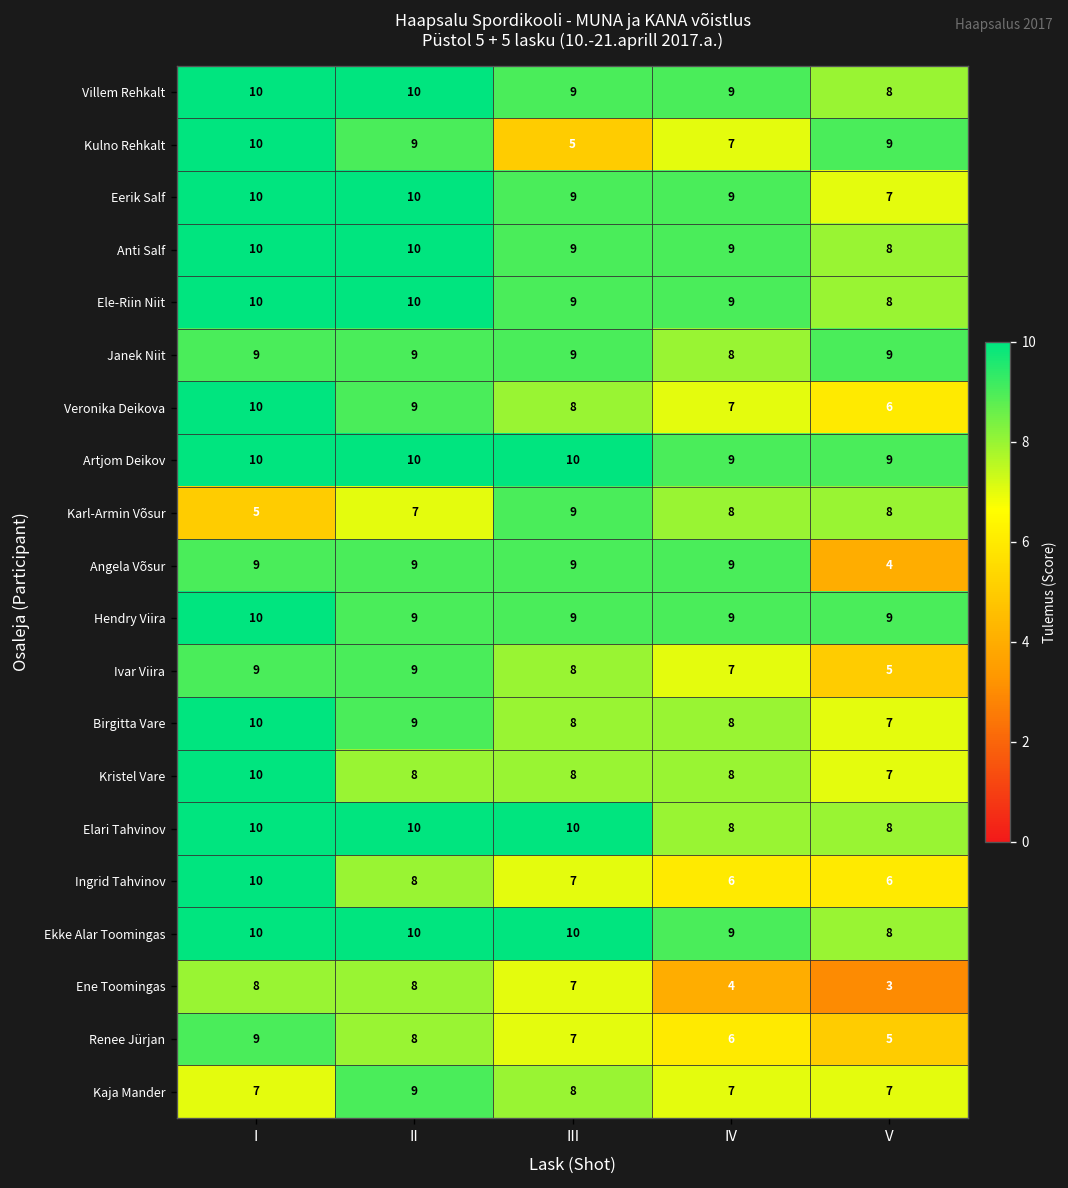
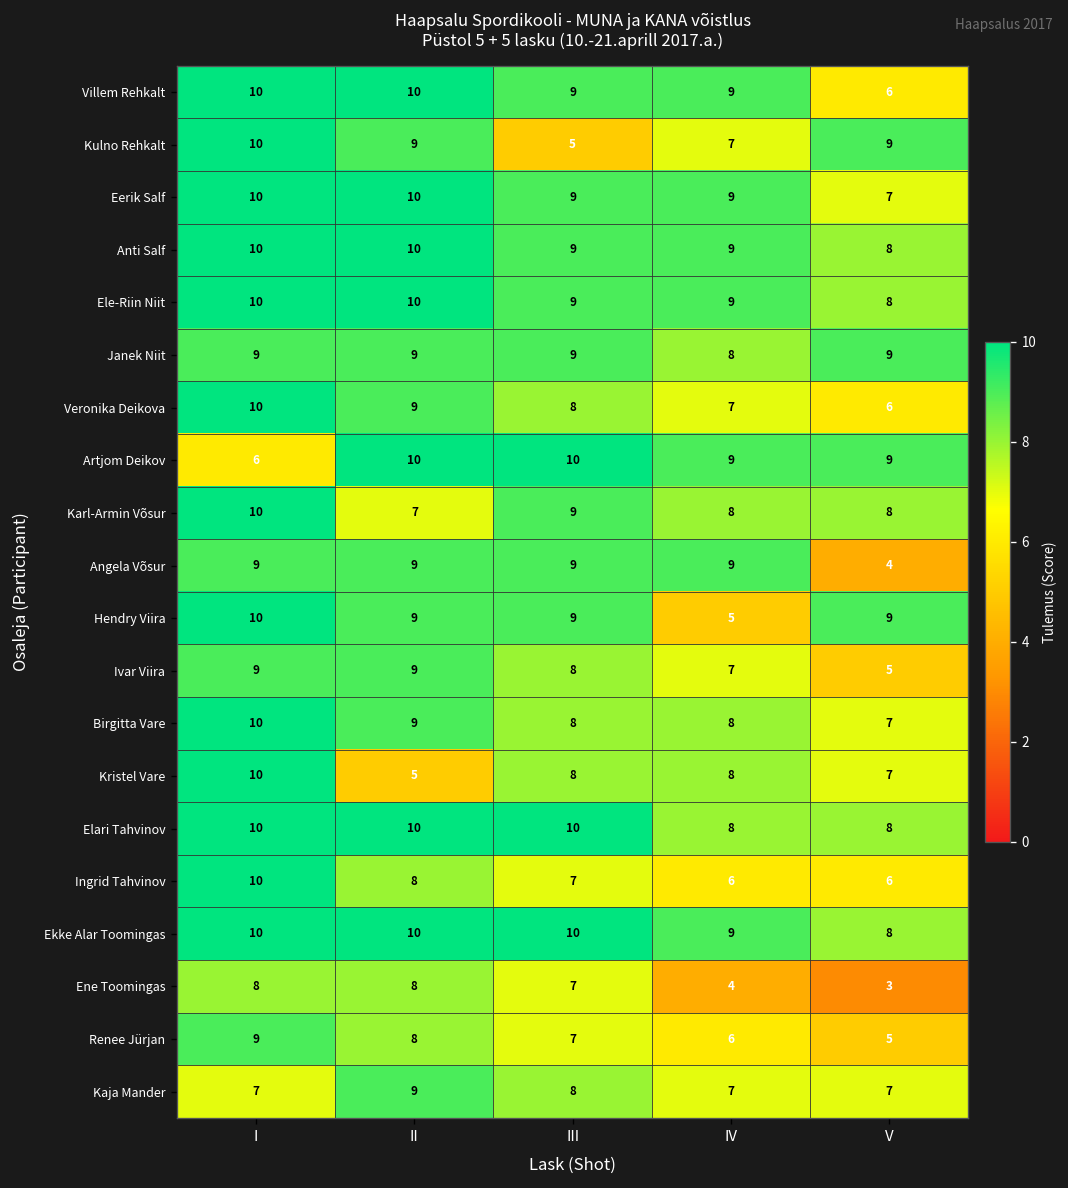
Villem Rehkalt, V: 8 -> 6
Artjom Deikov, I: 10 -> 6
Karl-Armin Võsur, I: 5 -> 10
Hendry Viira, IV: 9 -> 5
Kristel Vare, II: 8 -> 5
